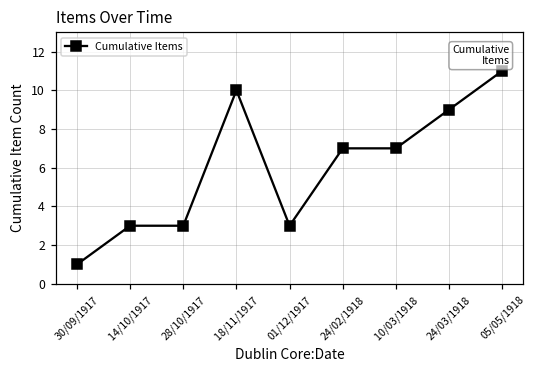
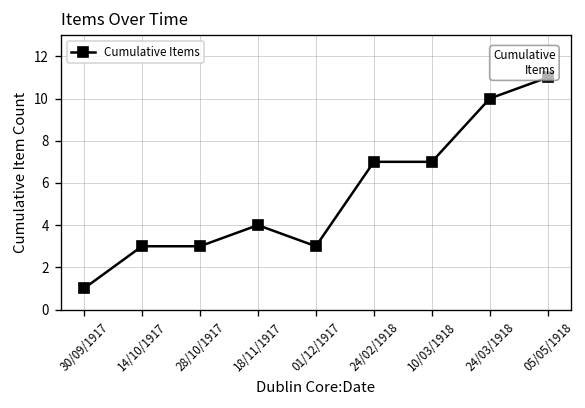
18/11/1917: 10 -> 4
24/03/1918: 9 -> 10
